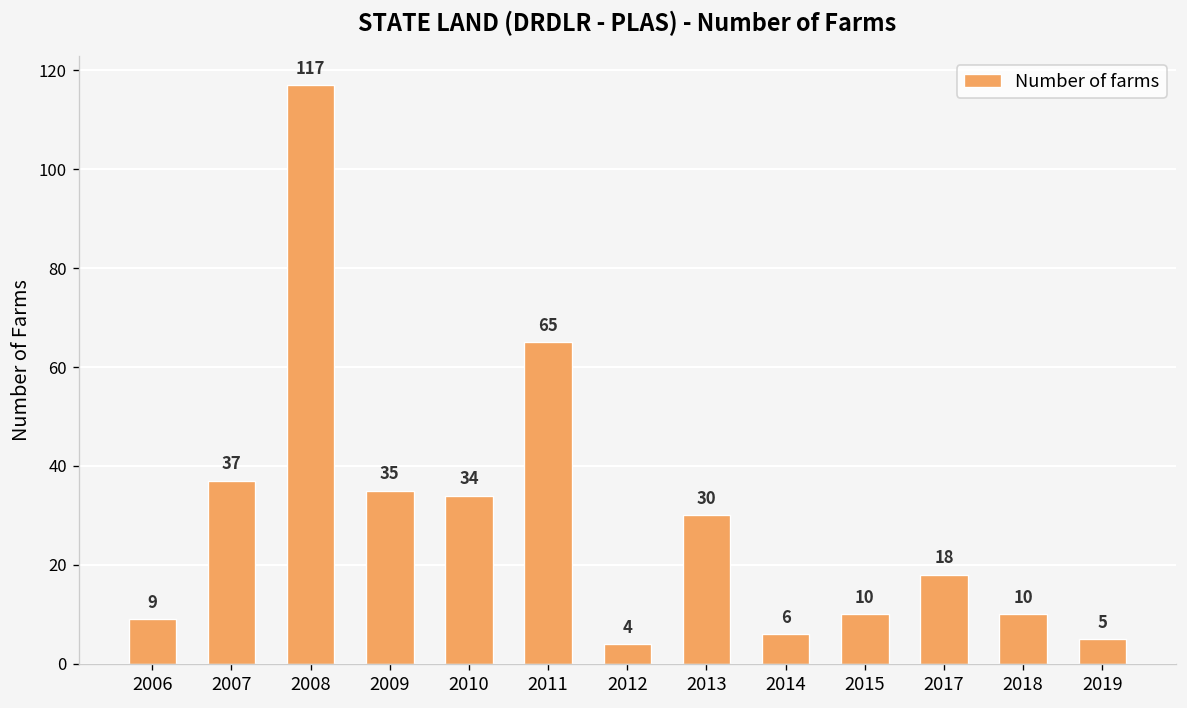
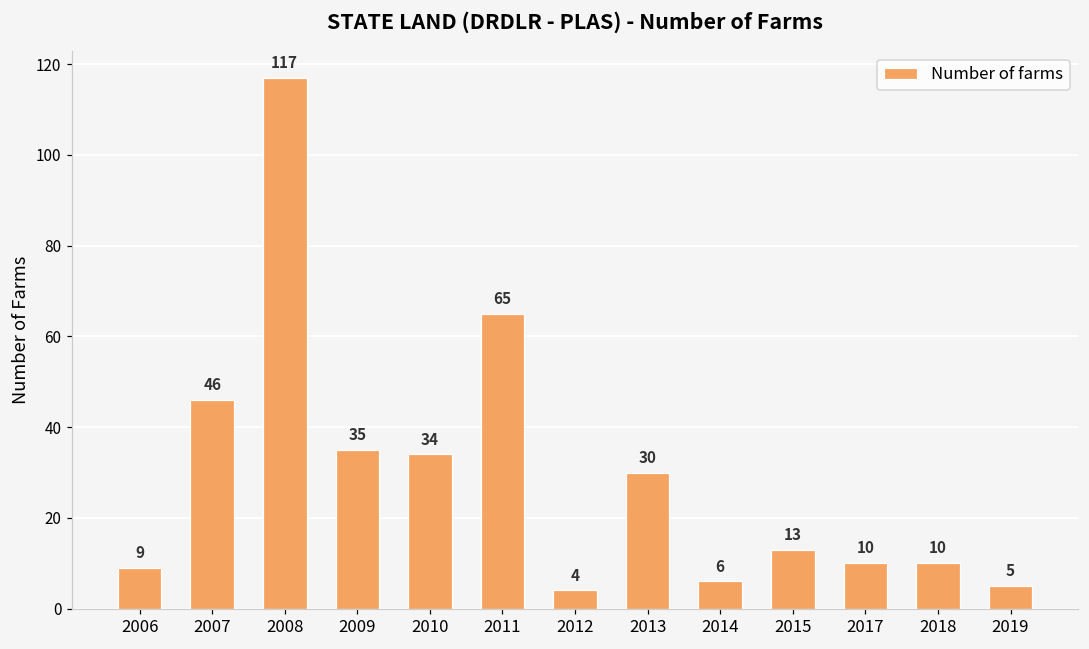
2007: 37 -> 46
2015: 10 -> 13
2017: 18 -> 10
